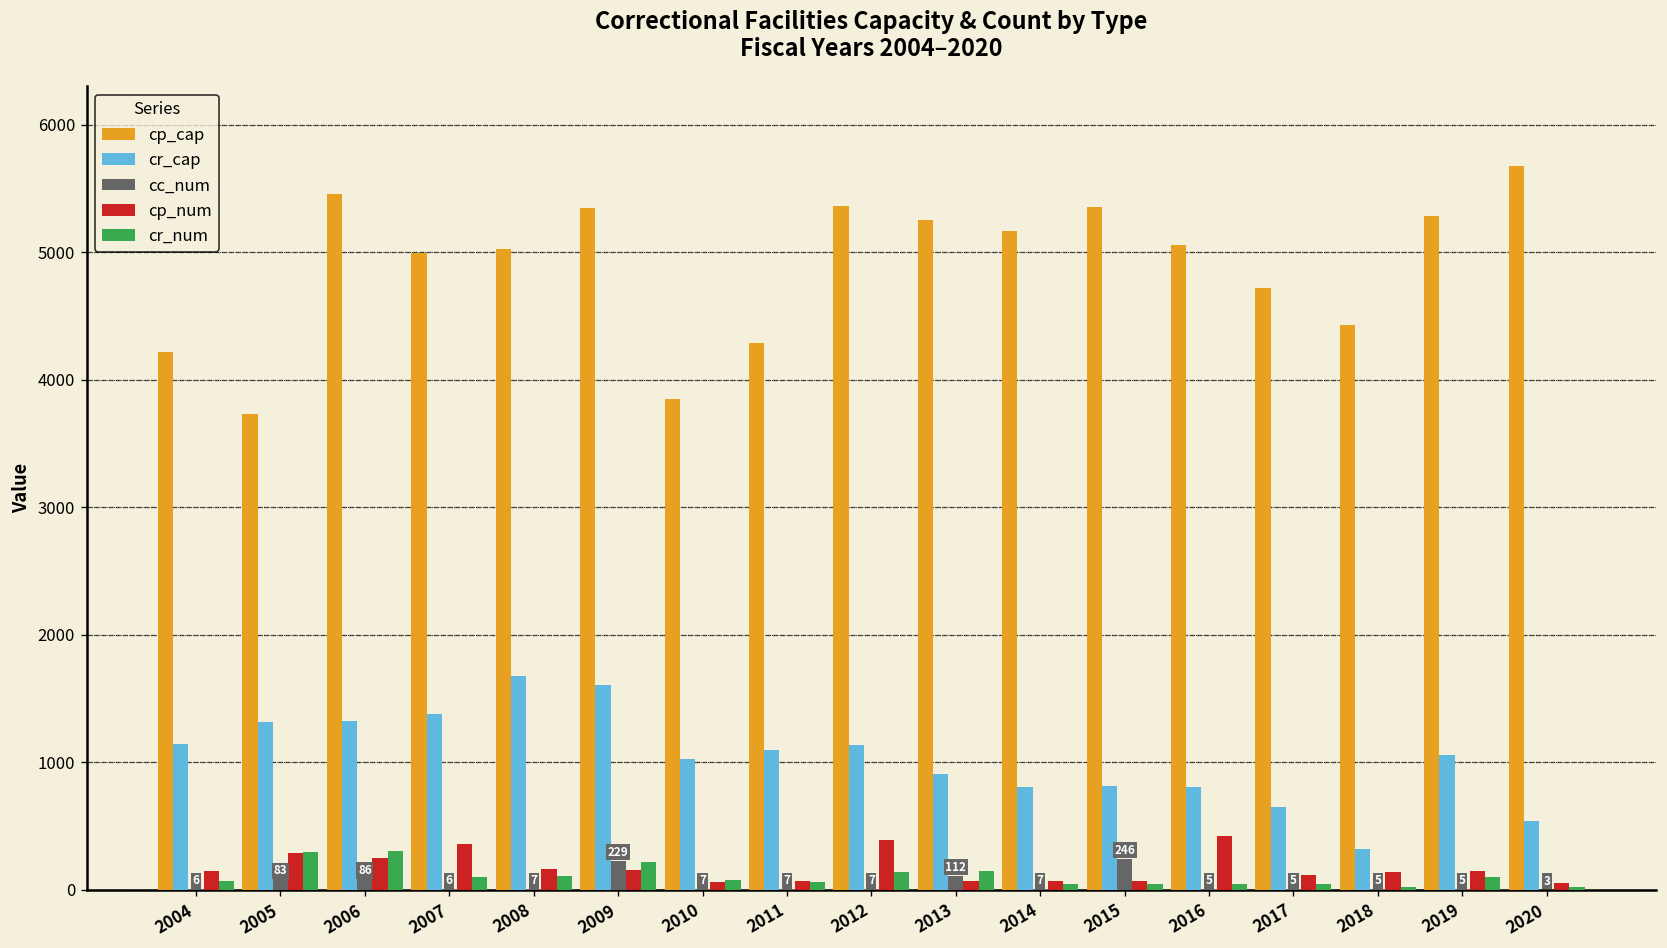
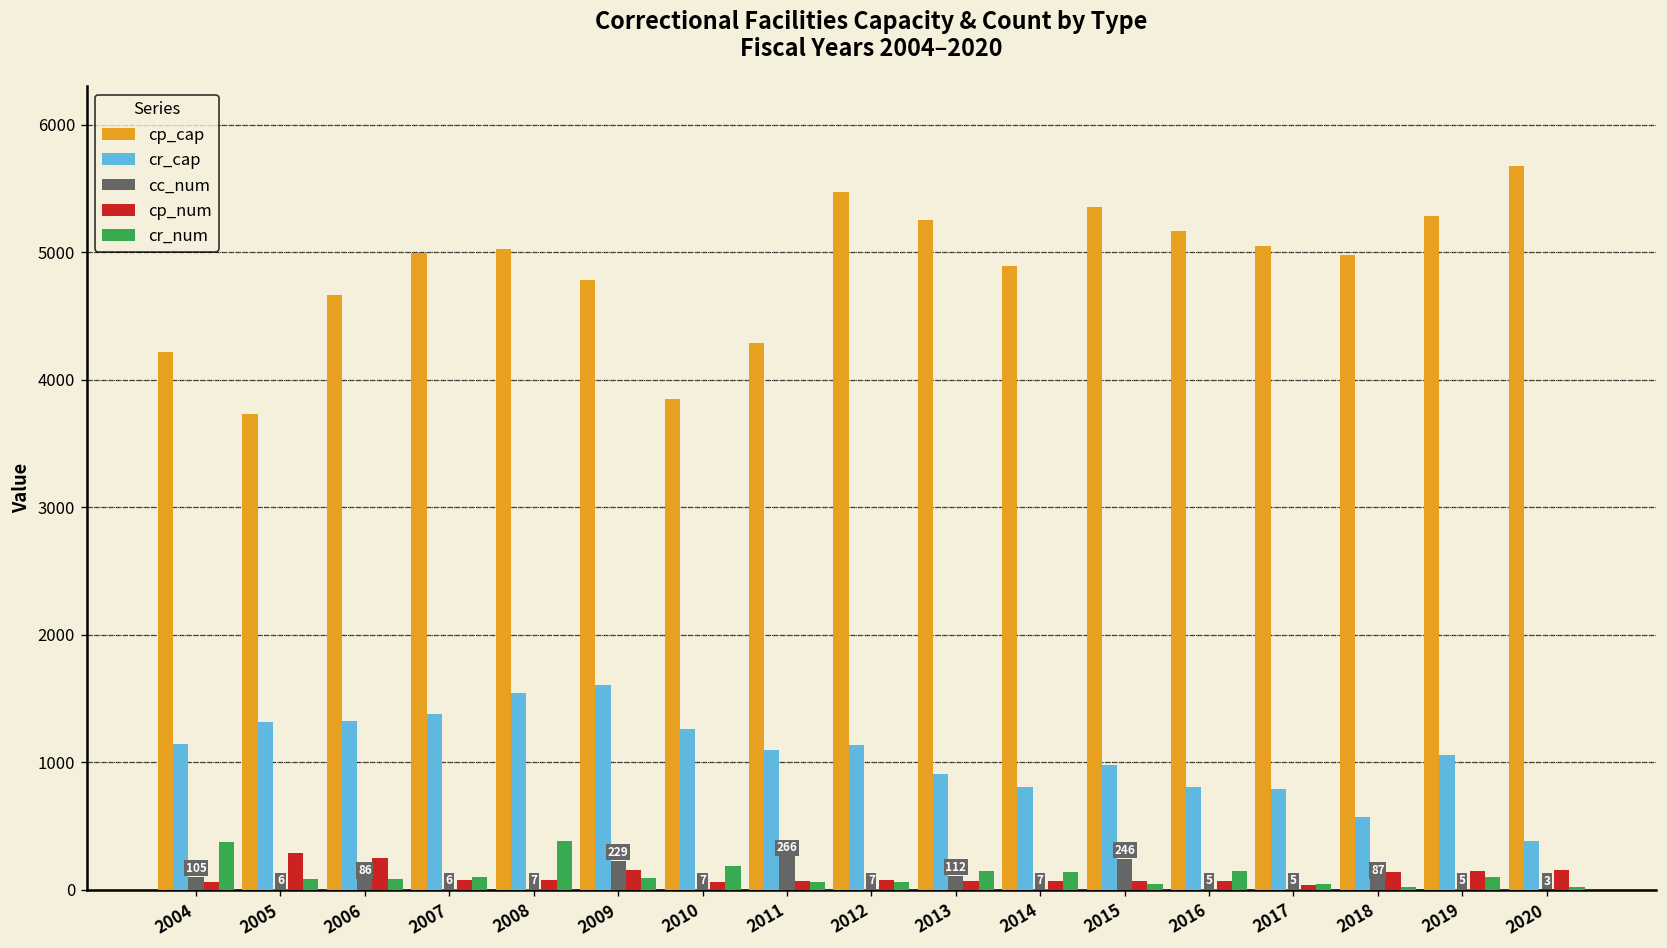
cc_num, 2004: 6 -> 105
cp_num, 2004: 150 -> 70
cr_num, 2004: 70 -> 380
cc_num, 2005: 83 -> 6
cr_num, 2005: 300 -> 80
cp_cap, 2006: 5460 -> 4670
cr_num, 2006: 300 -> 90
cp_num, 2007: 360 -> 80
cr_cap, 2008: 1680 -> 1540
cp_num, 2008: 170 -> 80
cr_num, 2008: 110 -> 380
cp_cap, 2009: 5340 -> 4780
cr_num, 2009: 220 -> 100
cr_cap, 2010: 1030 -> 1270
cr_num, 2010: 80 -> 190
cc_num, 2011: 7 -> 266
cp_cap, 2012: 5360 -> 5470
cp_num, 2012: 390 -> 80
cr_num, 2012: 140 -> 60
cp_cap, 2014: 5170 -> 4890
cr_num, 2014: 50 -> 140
cr_cap, 2015: 820 -> 980
cp_cap, 2016: 5060 -> 5170
cp_num, 2016: 430 -> 70
cr_num, 2016: 50 -> 150
cp_cap, 2017: 4720 -> 5050
cr_cap, 2017: 650 -> 790
cp_num, 2017: 120 -> 40
cp_cap, 2018: 4430 -> 4980
cr_cap, 2018: 320 -> 570
cc_num, 2018: 5 -> 87
cr_cap, 2020: 540 -> 380
cp_num, 2020: 60 -> 160
